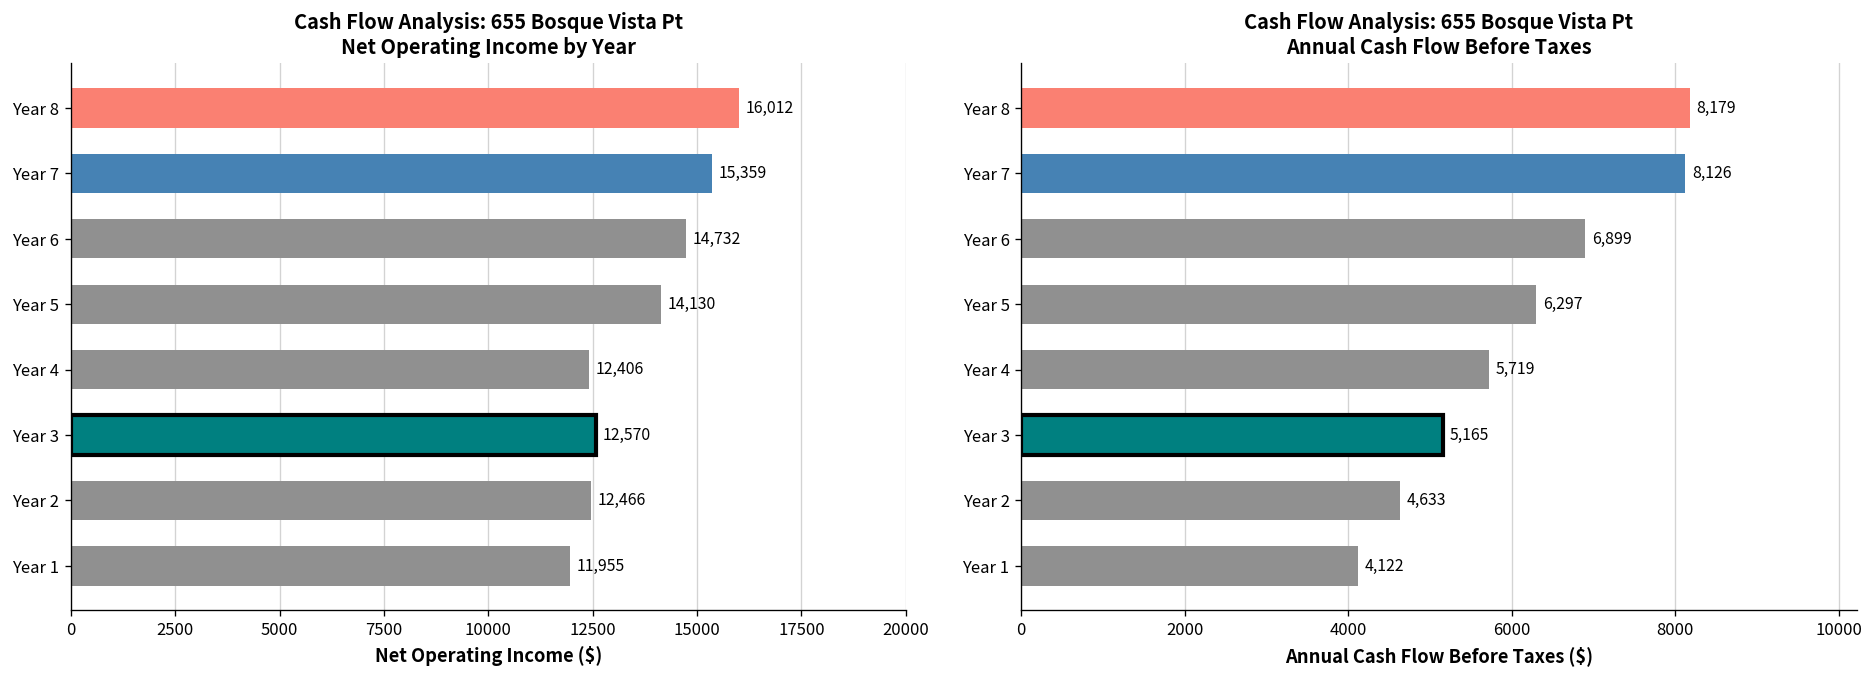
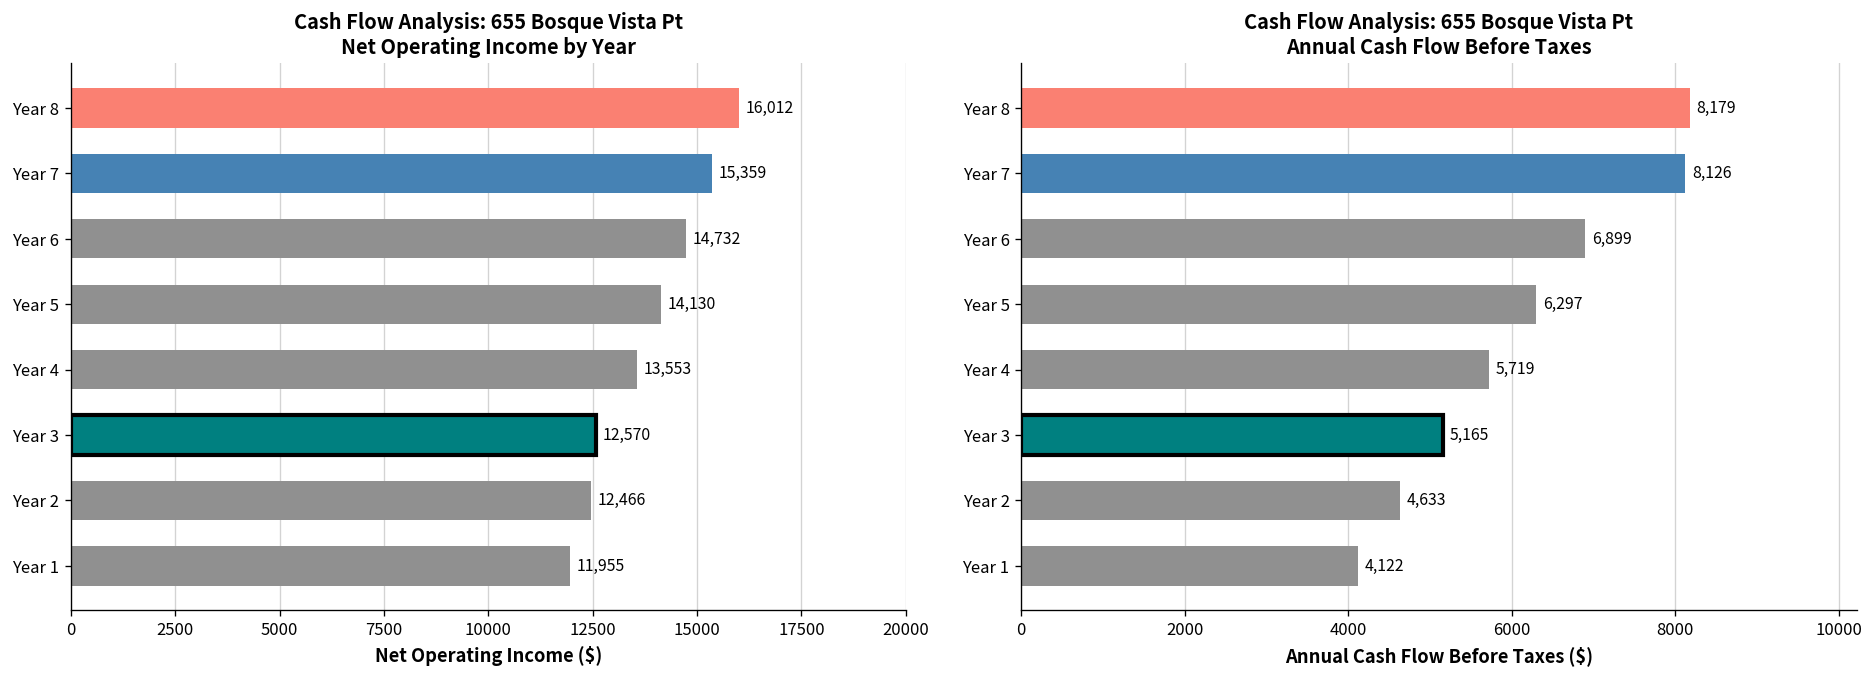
Cash Flow Analysis: 655 Bosque Vista Pt Net Operating Income by Year, Year 4: 12,406 -> 13,553
